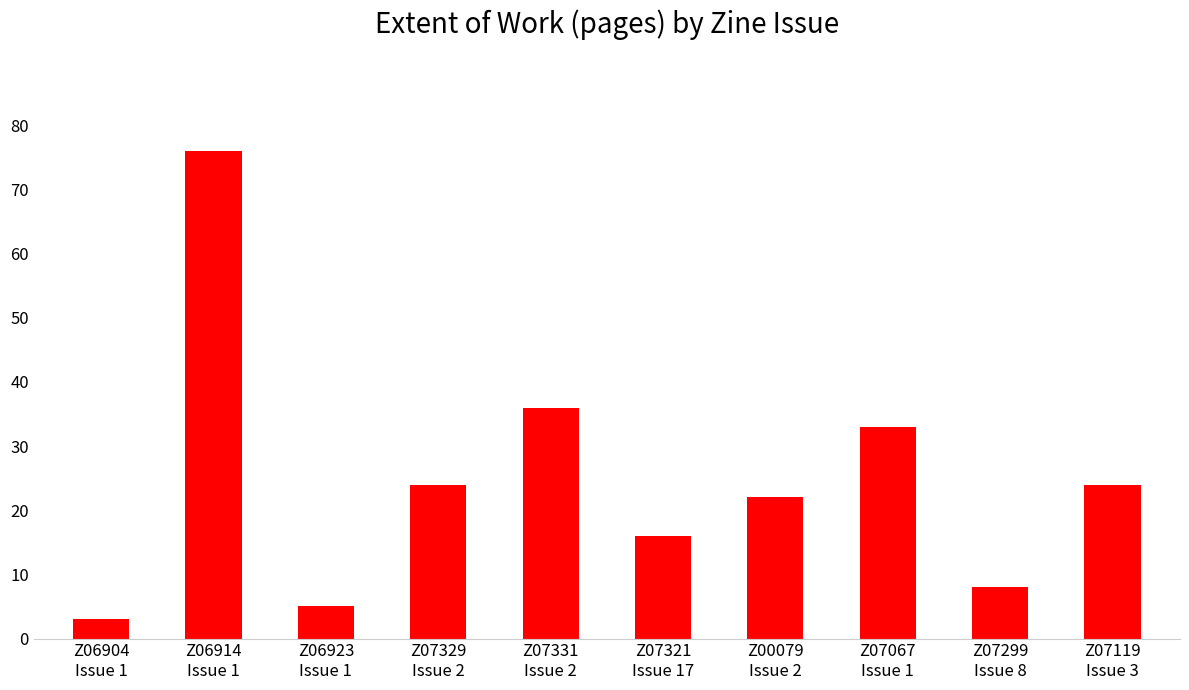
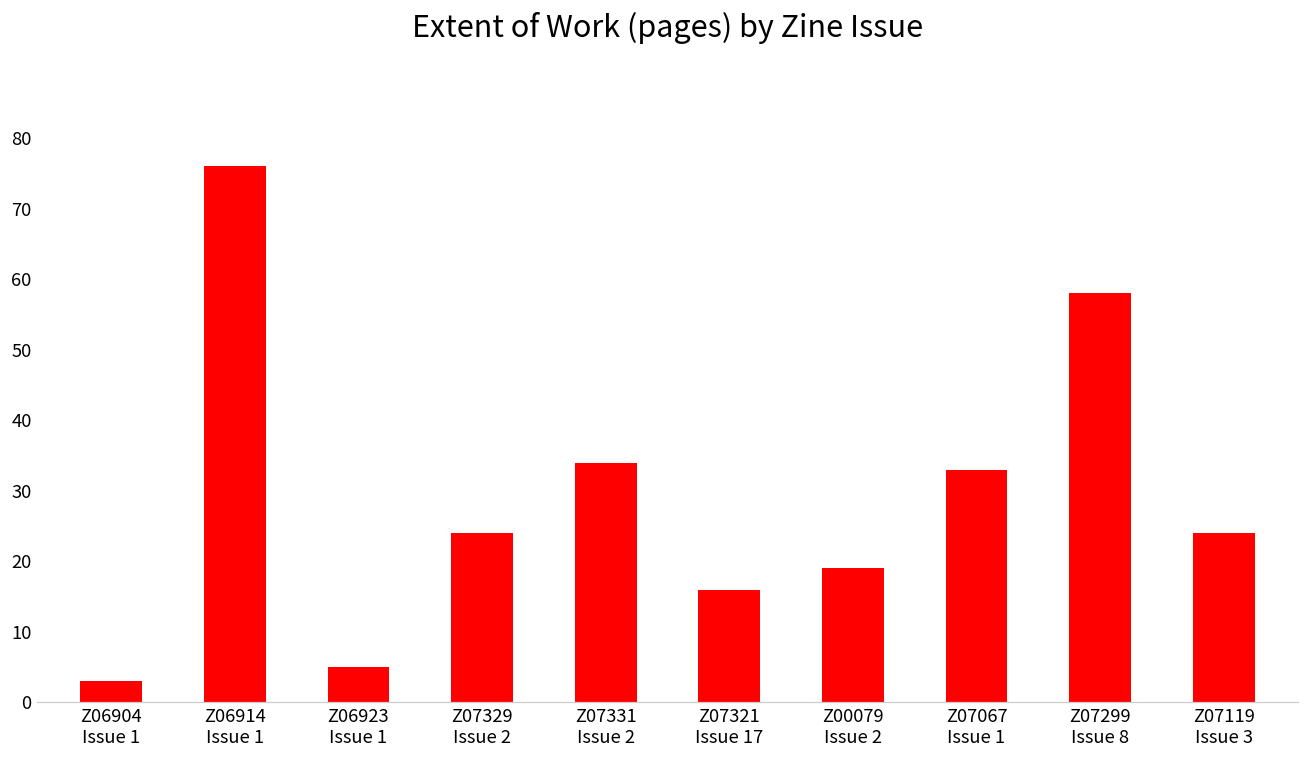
Z07331 Issue 2: 36 -> 34
Z00079 Issue 2: 22 -> 19
Z07299 Issue 8: 8 -> 58
